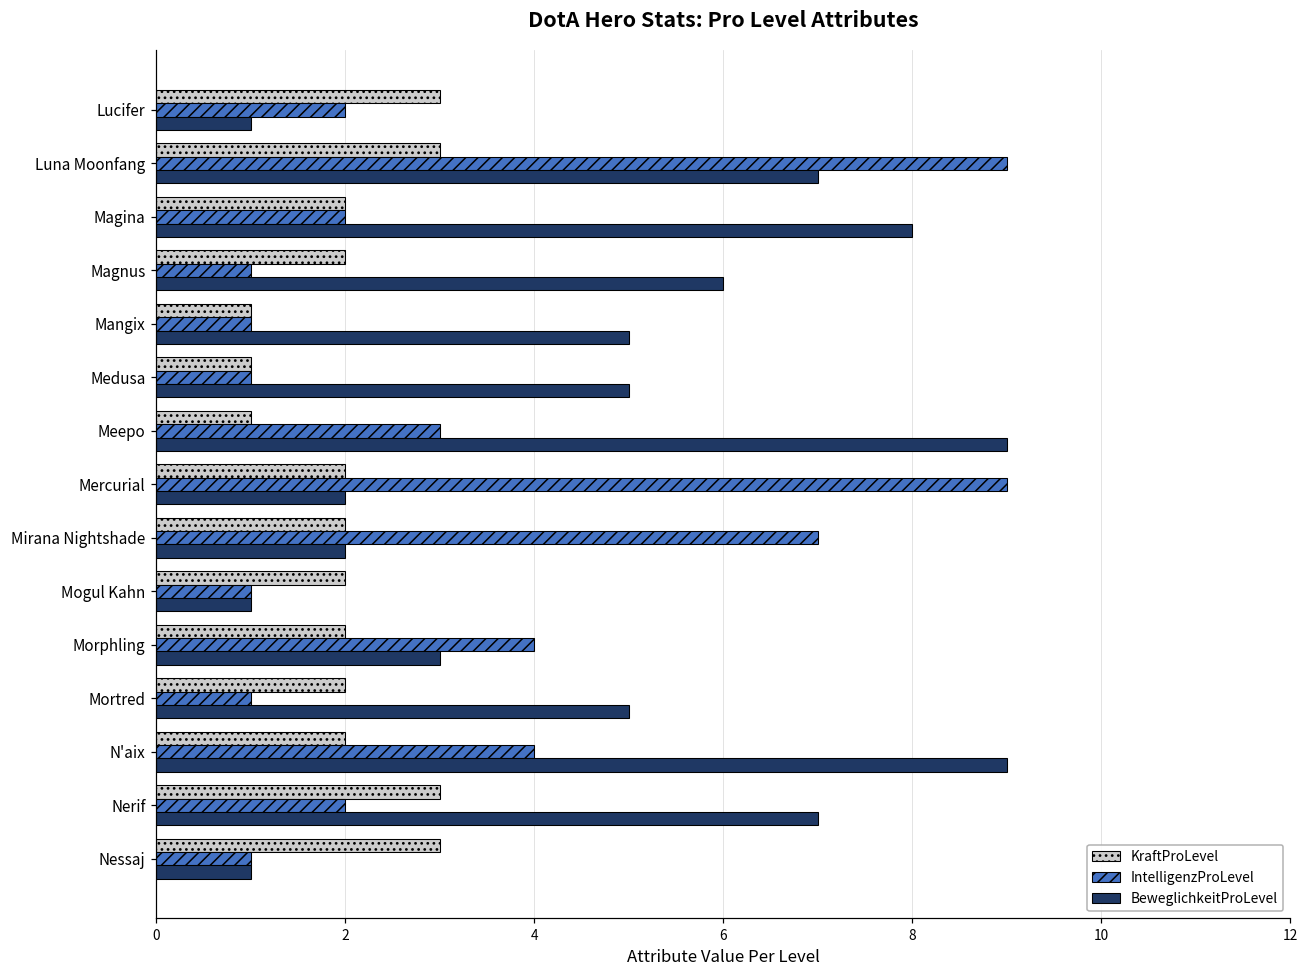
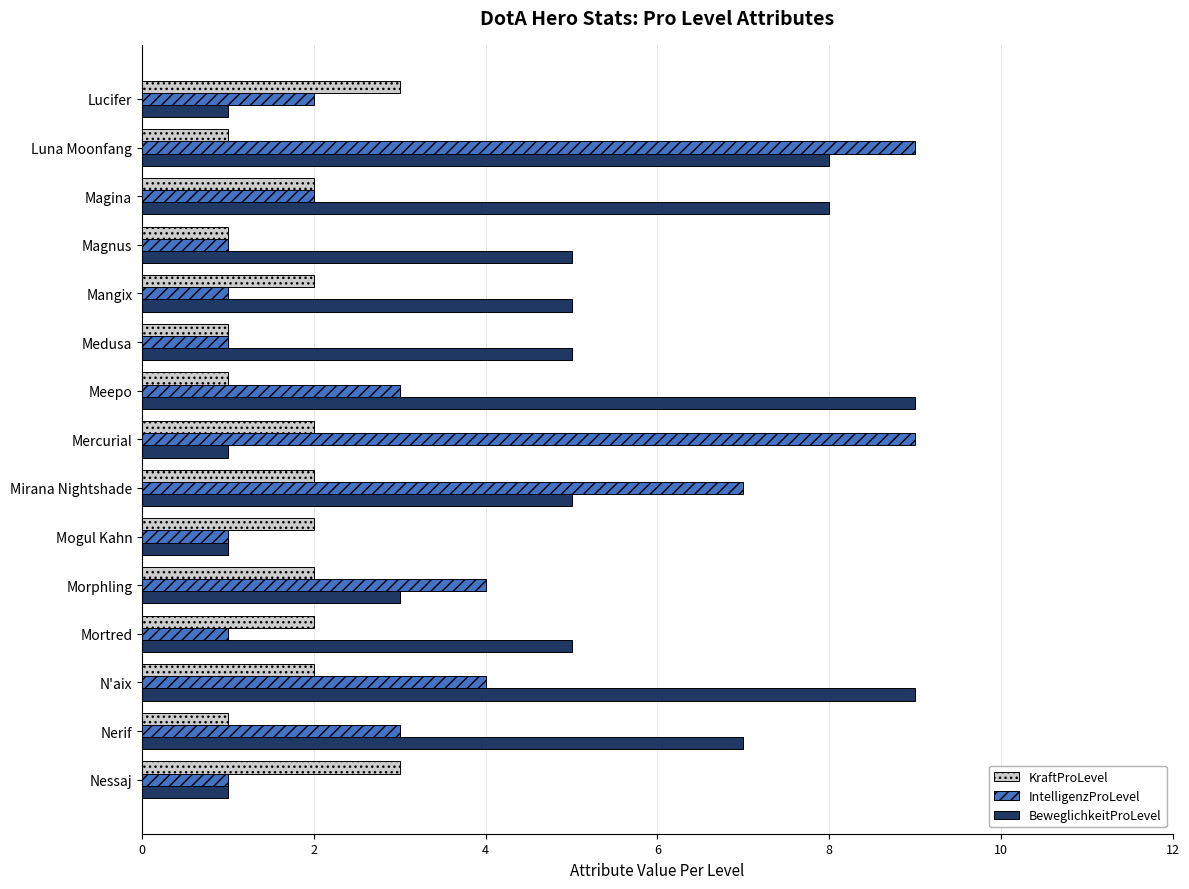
KraftProLevel, Luna Moonfang: 3 -> 1
BeweglichkeitProLevel, Luna Moonfang: 7 -> 8
KraftProLevel, Magnus: 2 -> 1
BeweglichkeitProLevel, Magnus: 6 -> 5
KraftProLevel, Mangix: 1 -> 2
BeweglichkeitProLevel, Mercurial: 2 -> 1
BeweglichkeitProLevel, Mirana Nightshade: 2 -> 5
KraftProLevel, Nerif: 3 -> 1
IntelligenzProLevel, Nerif: 2 -> 3
